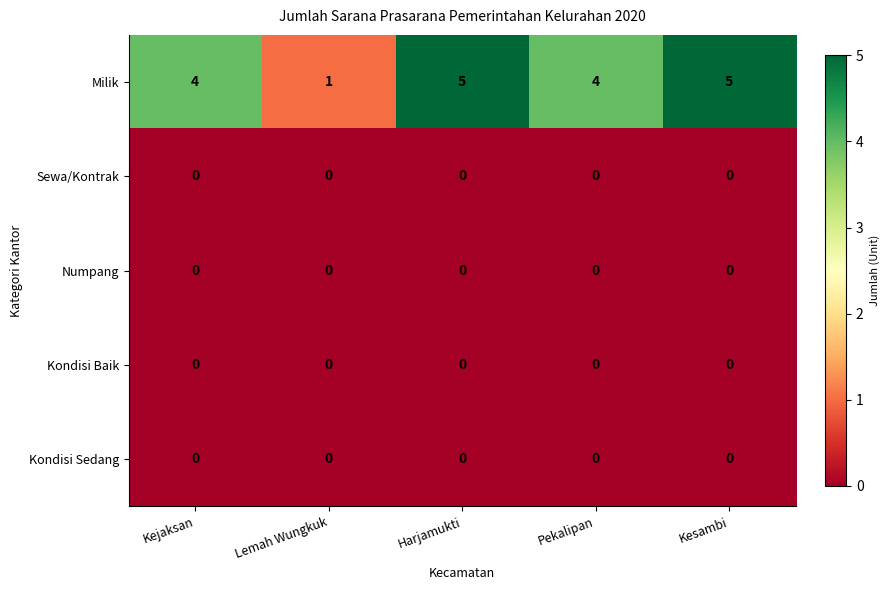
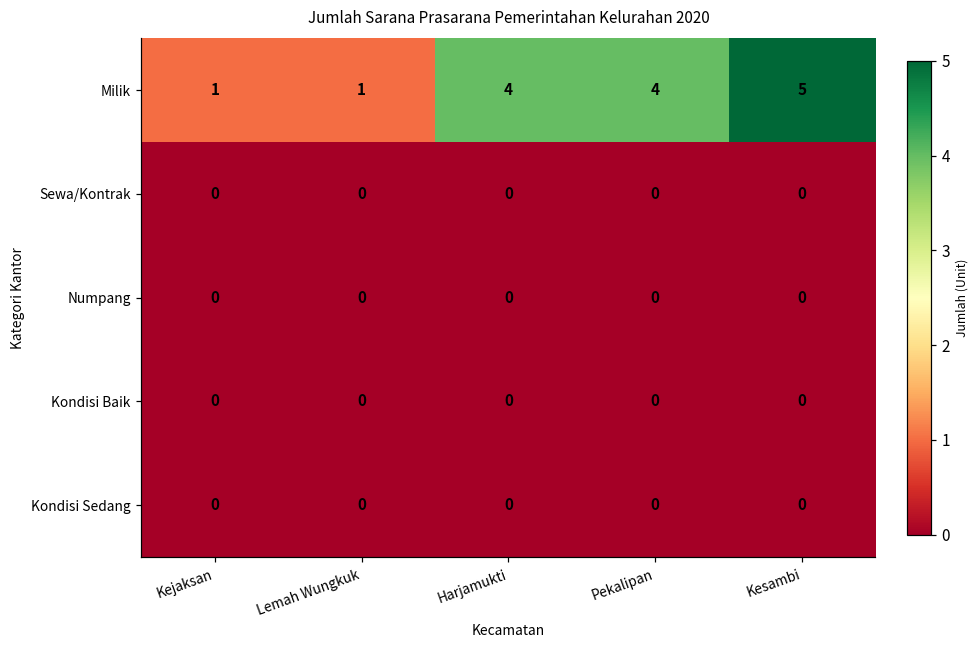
Milik, Kejaksan: 4 -> 1
Milik, Harjamukti: 5 -> 4
